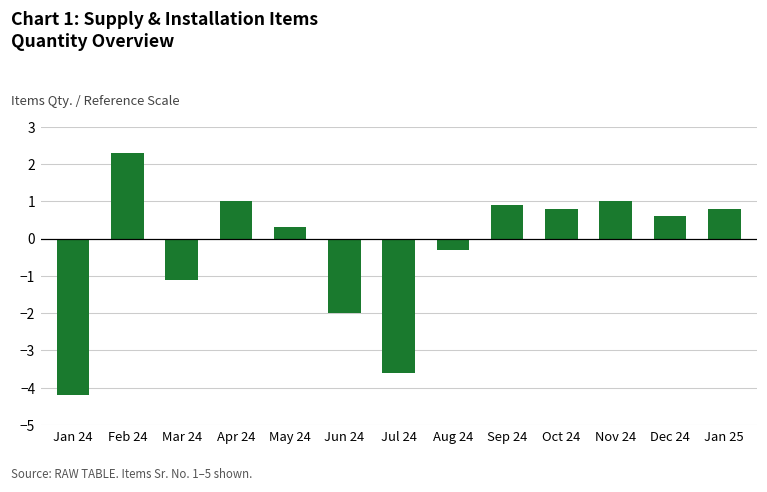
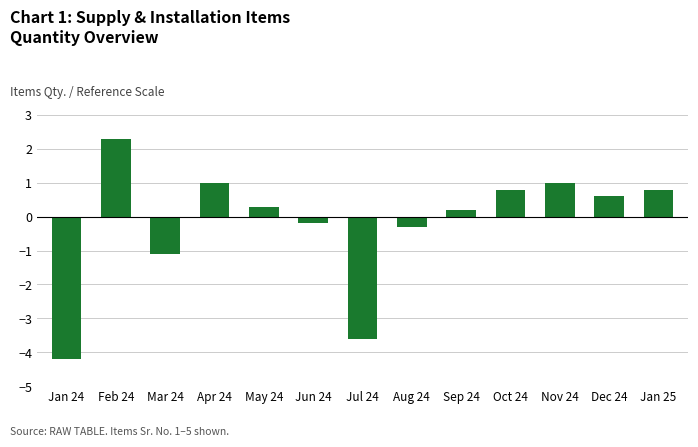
Jun 24: -2.0 -> -0.2
Sep 24: 0.9 -> 0.2
